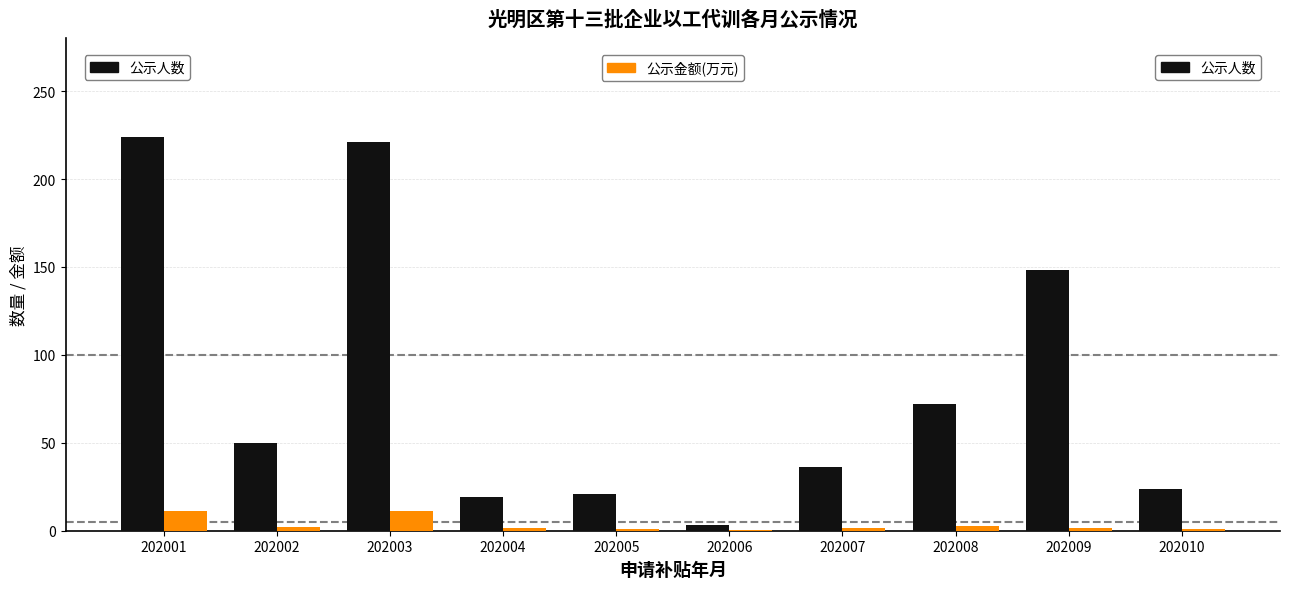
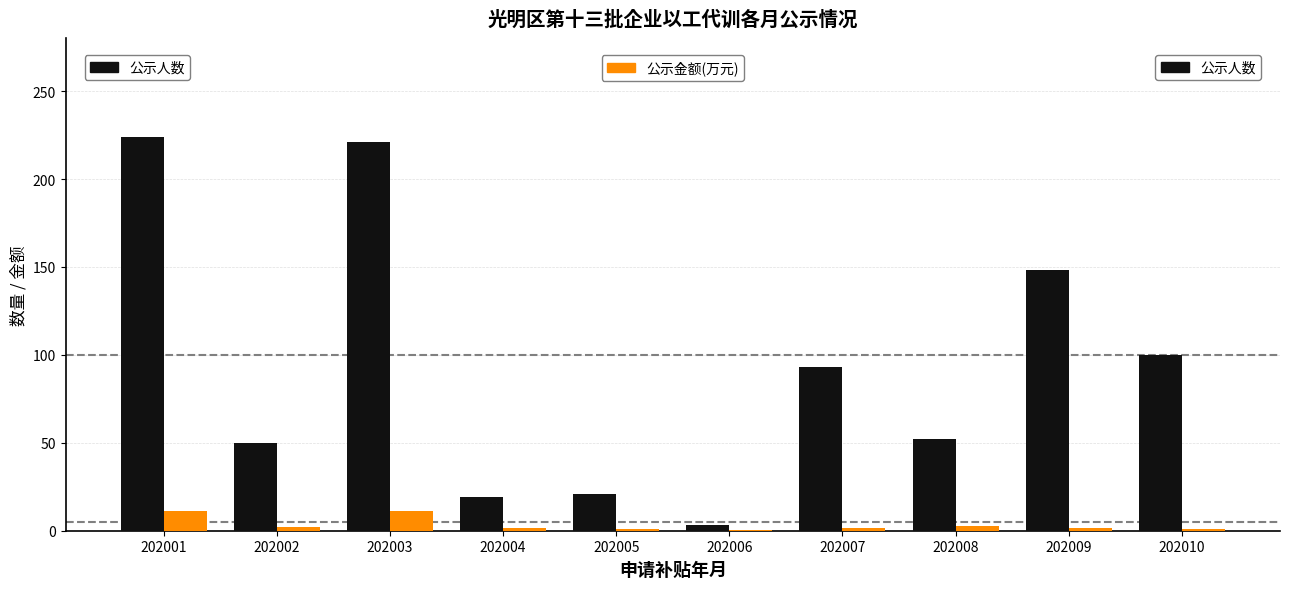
公示人数, 202007: 36 -> 93
公示人数, 202008: 72 -> 52
公示人数, 202010: 24 -> 100
